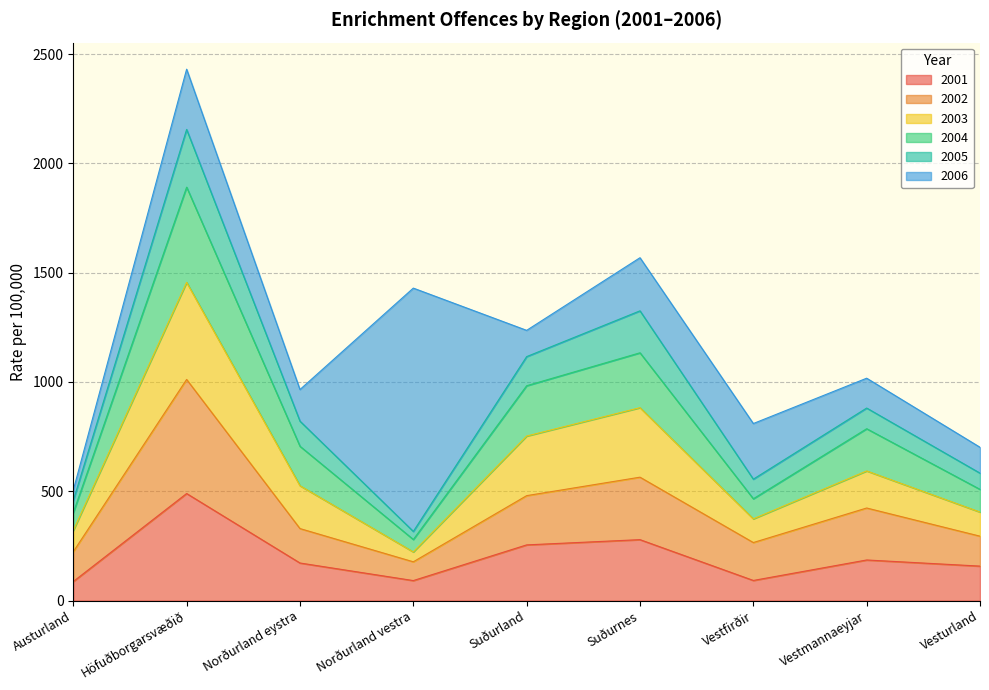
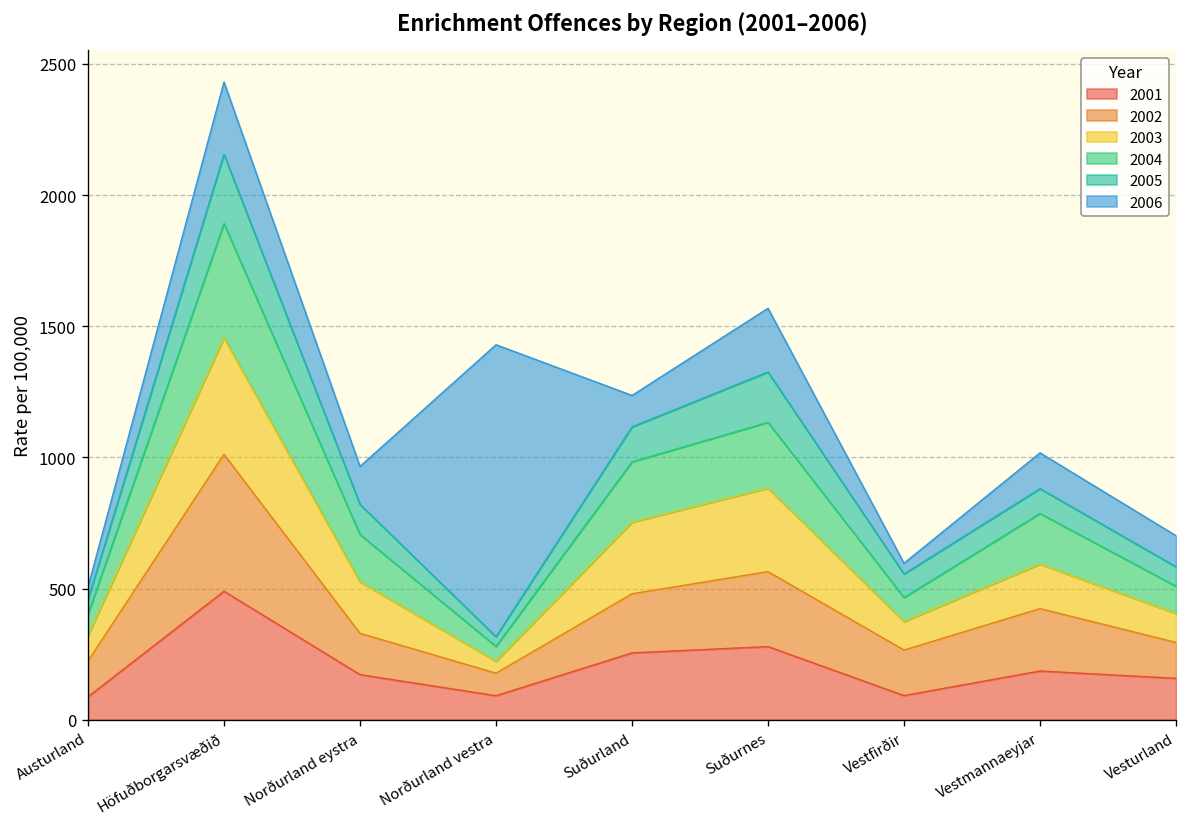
2006, Vestfirðir: 250 -> 40
